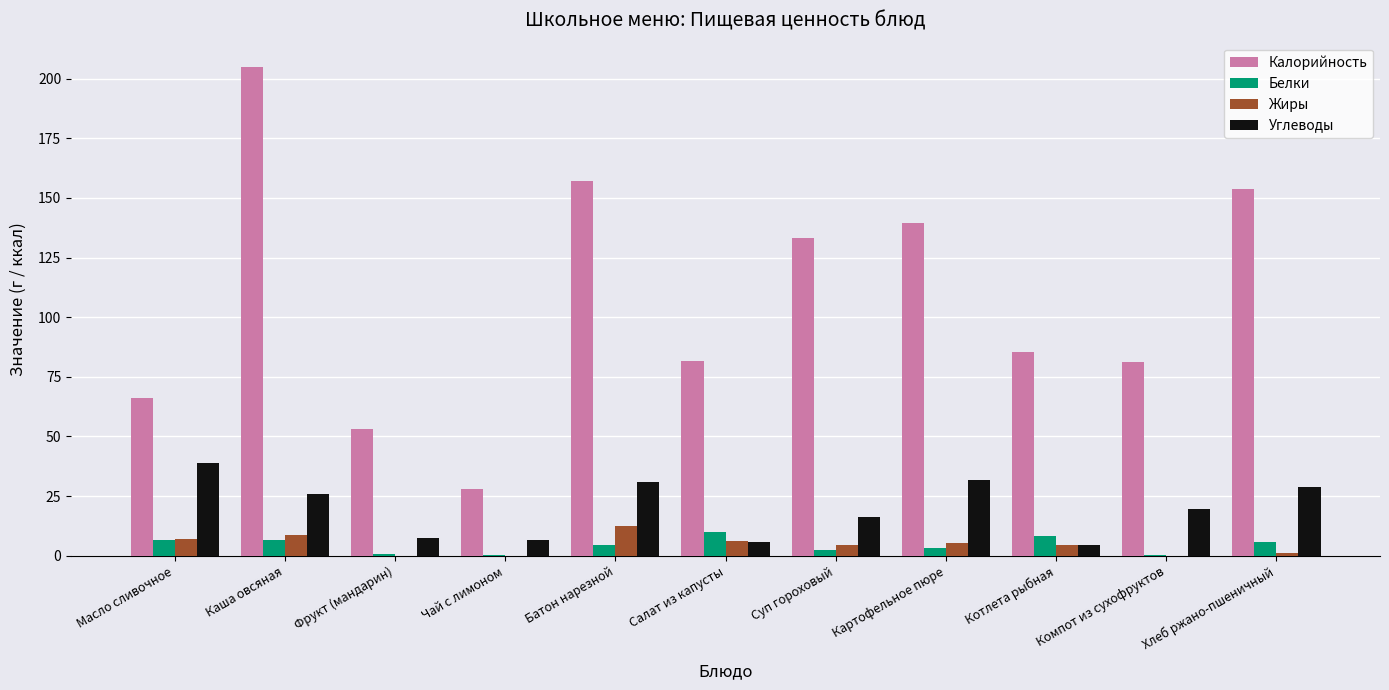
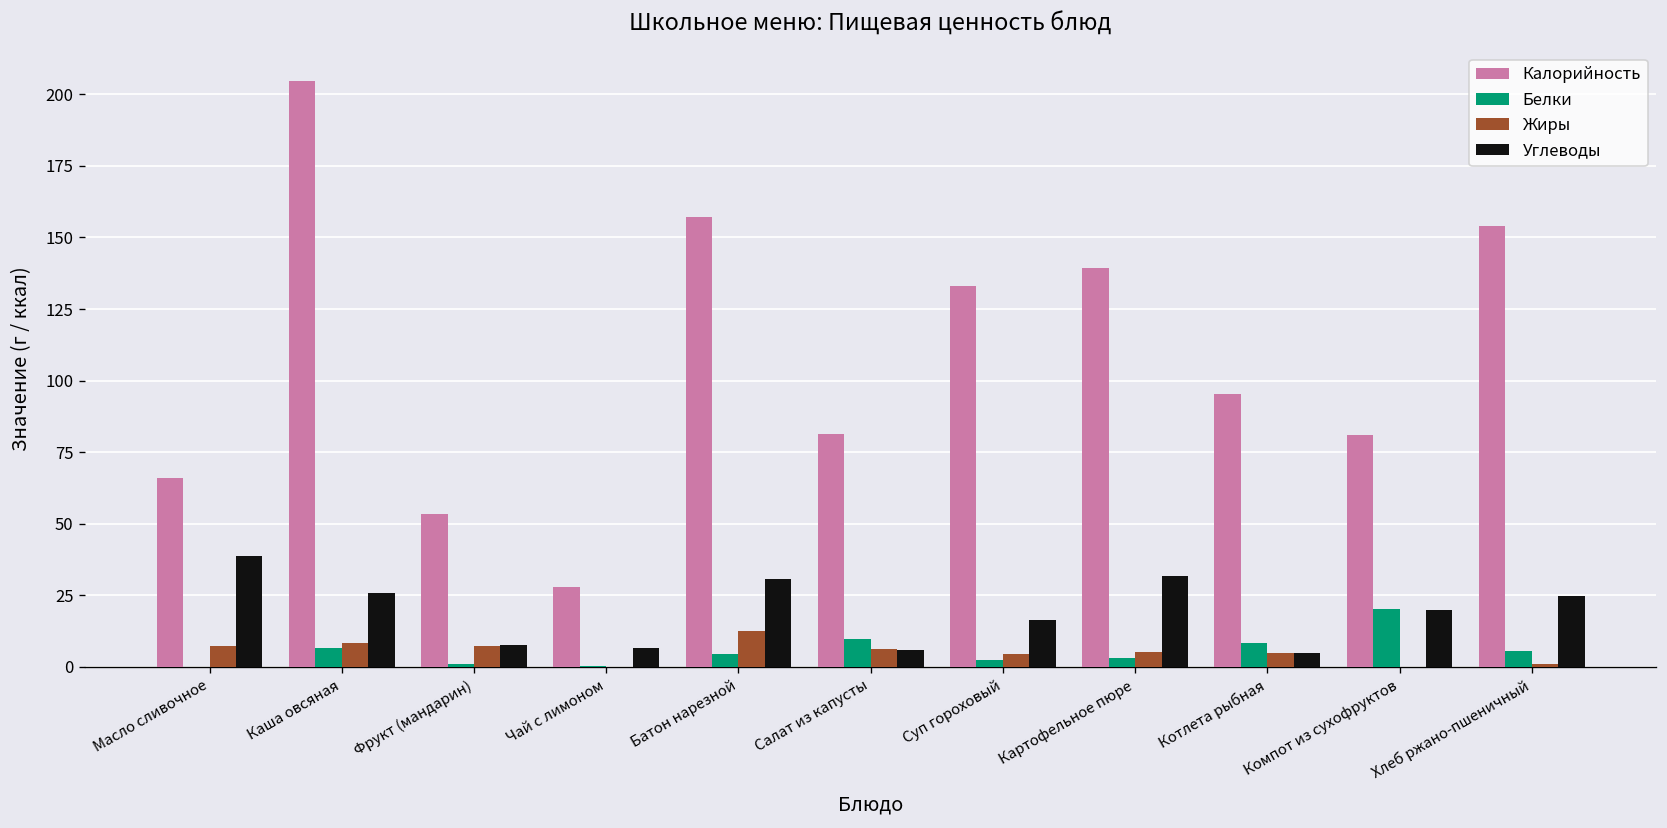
Белки, Масло сливочное: 7 -> 0
Жиры, Фрукт (мандарин): 0 -> 7
Калорийность, Котлета рыбная: 85 -> 95
Белки, Компот из сухофруктов: 1 -> 20
Углеводы, Хлеб ржано-пшеничный: 29 -> 25
